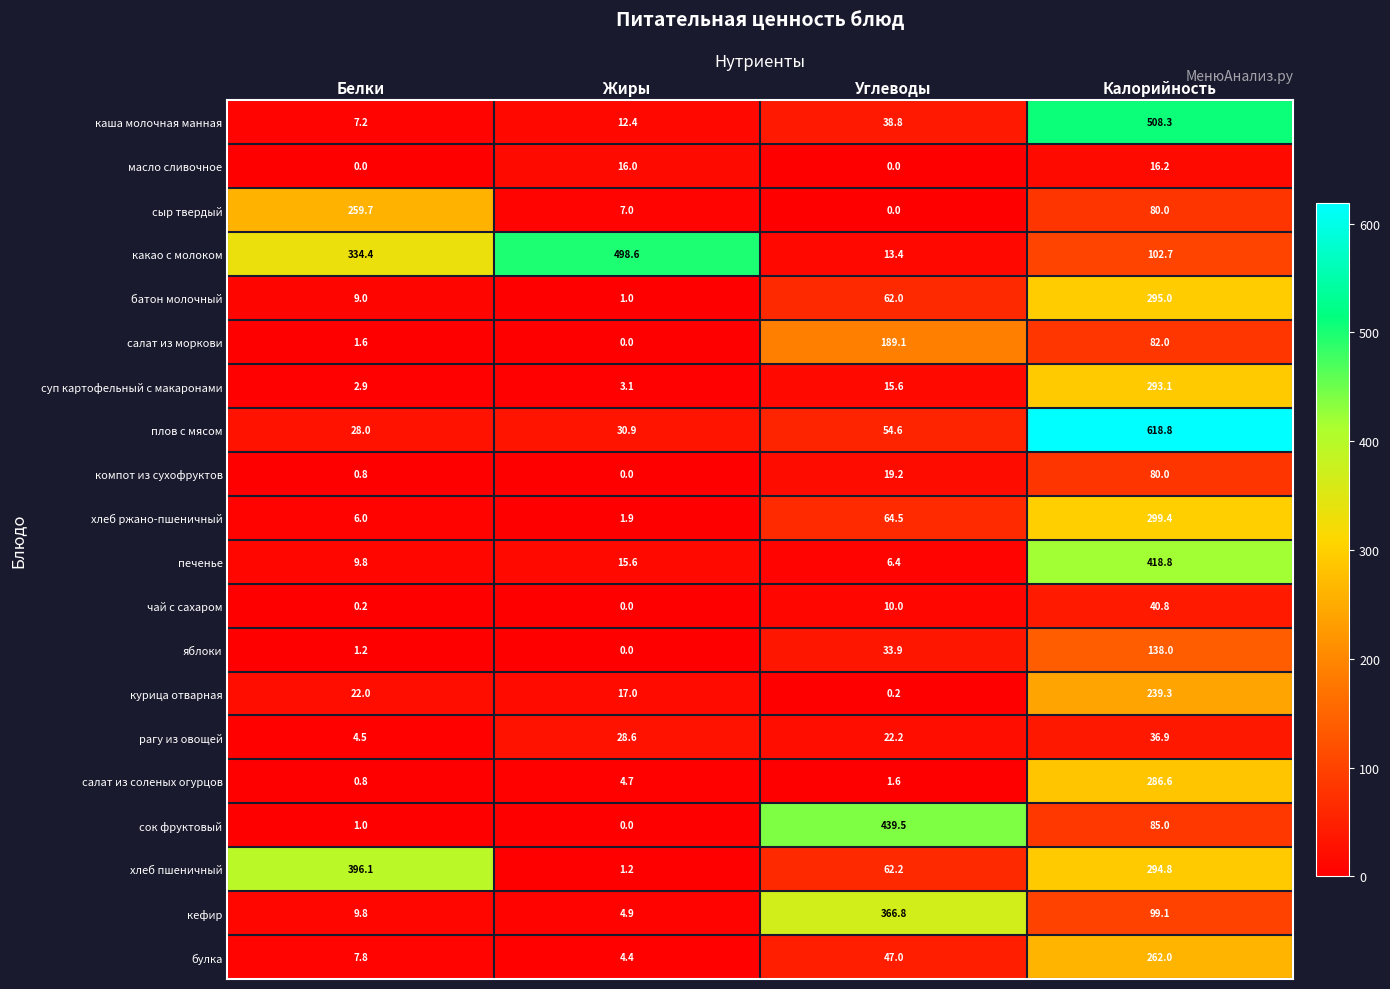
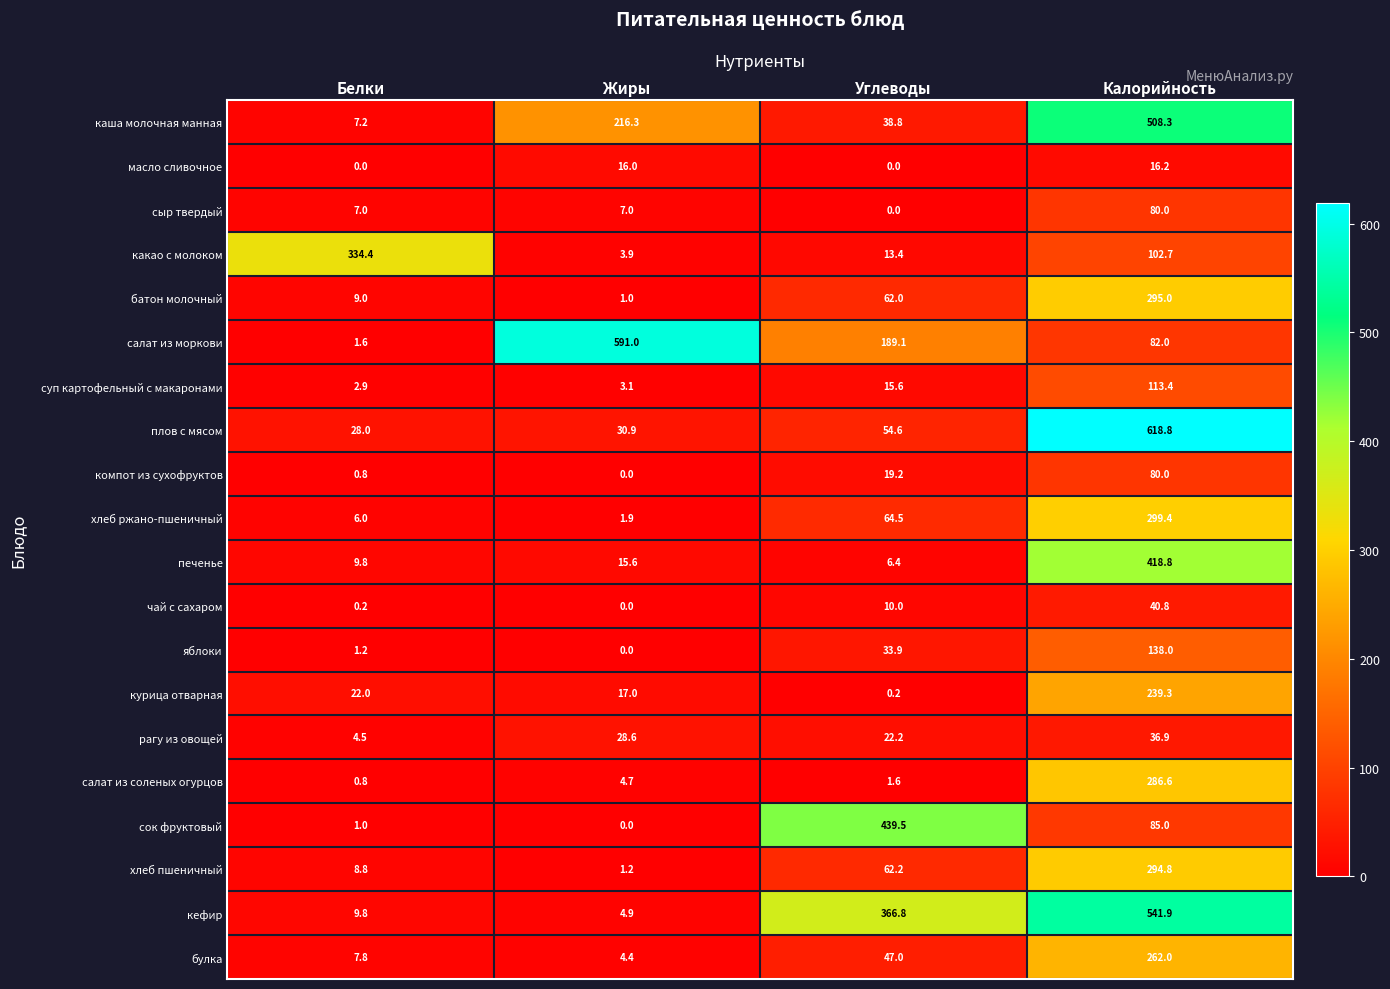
каша молочная манная, Жиры: 12.4 -> 216.3
сыр твердый, Белки: 259.7 -> 7.0
какао с молоком, Жиры: 498.6 -> 3.9
салат из моркови, Жиры: 0.0 -> 591.0
суп картофельный с макаронами, Калорийность: 293.1 -> 113.4
хлеб пшеничный, Белки: 396.1 -> 8.8
кефир, Калорийность: 99.1 -> 541.9
